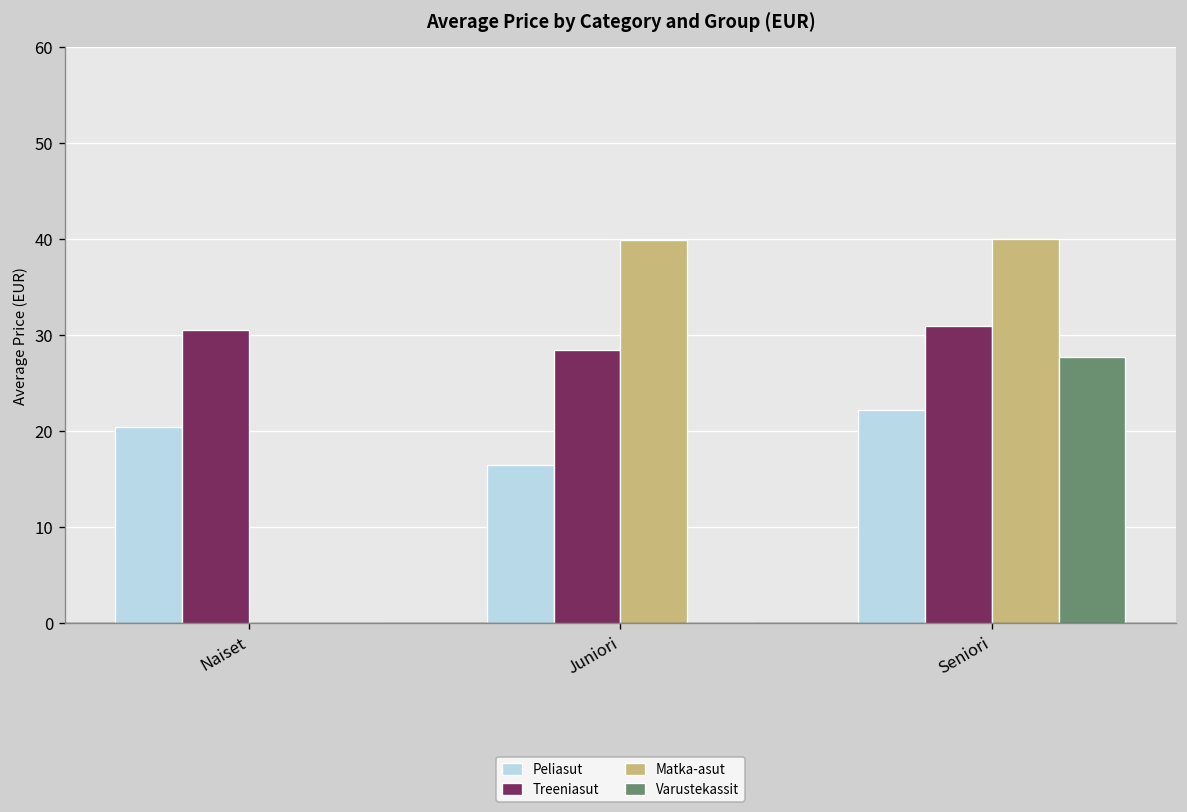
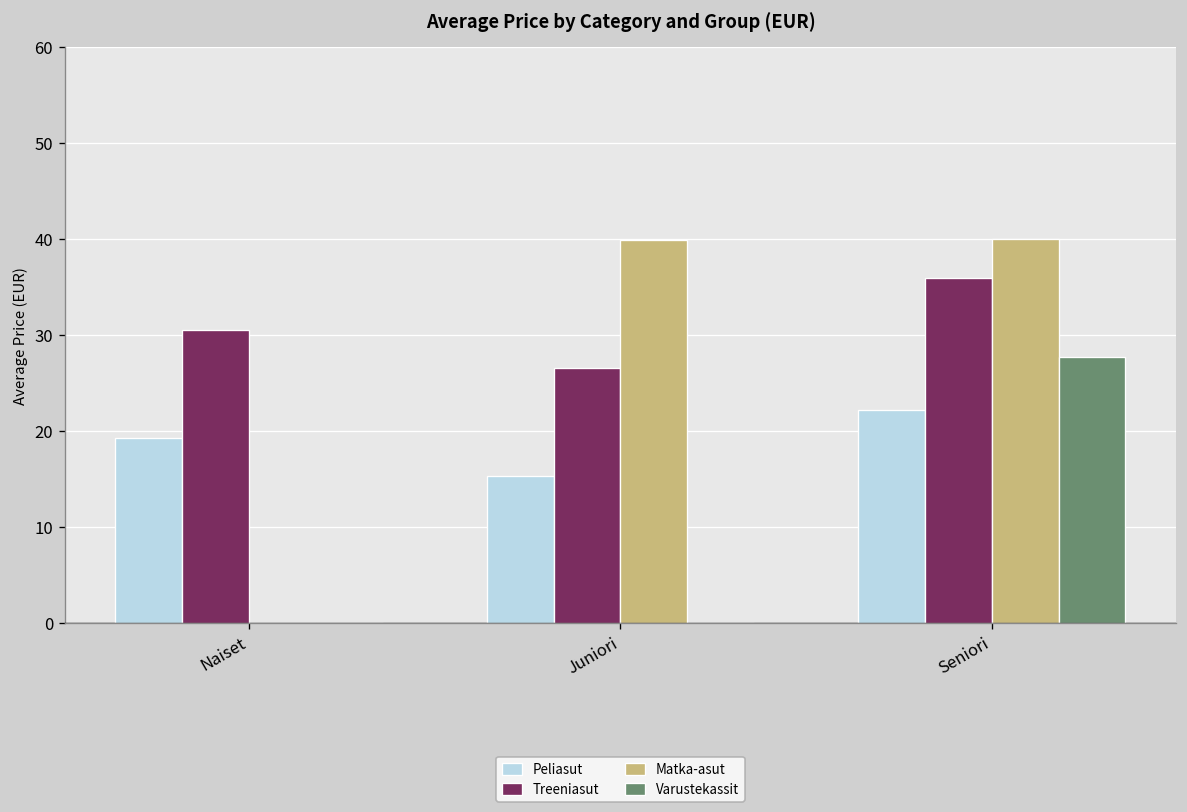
Peliasut, Naiset: 21 -> 19
Peliasut, Juniori: 17 -> 15
Treeniasut, Juniori: 29 -> 27
Treeniasut, Seniori: 31 -> 36
